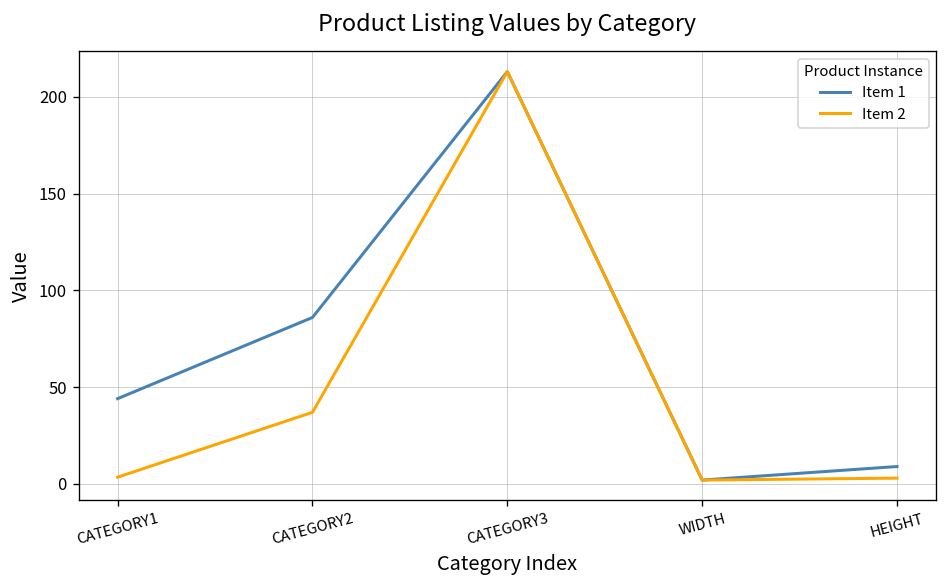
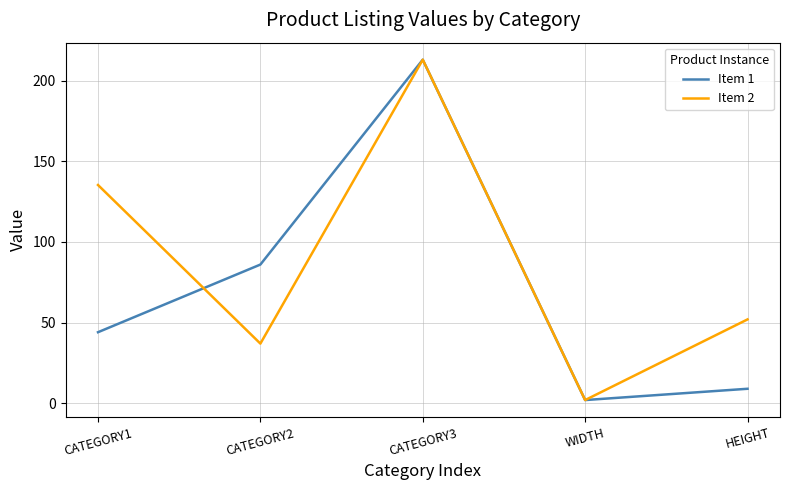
Item 2, CATEGORY1: 3 -> 135
Item 2, HEIGHT: 3 -> 52
